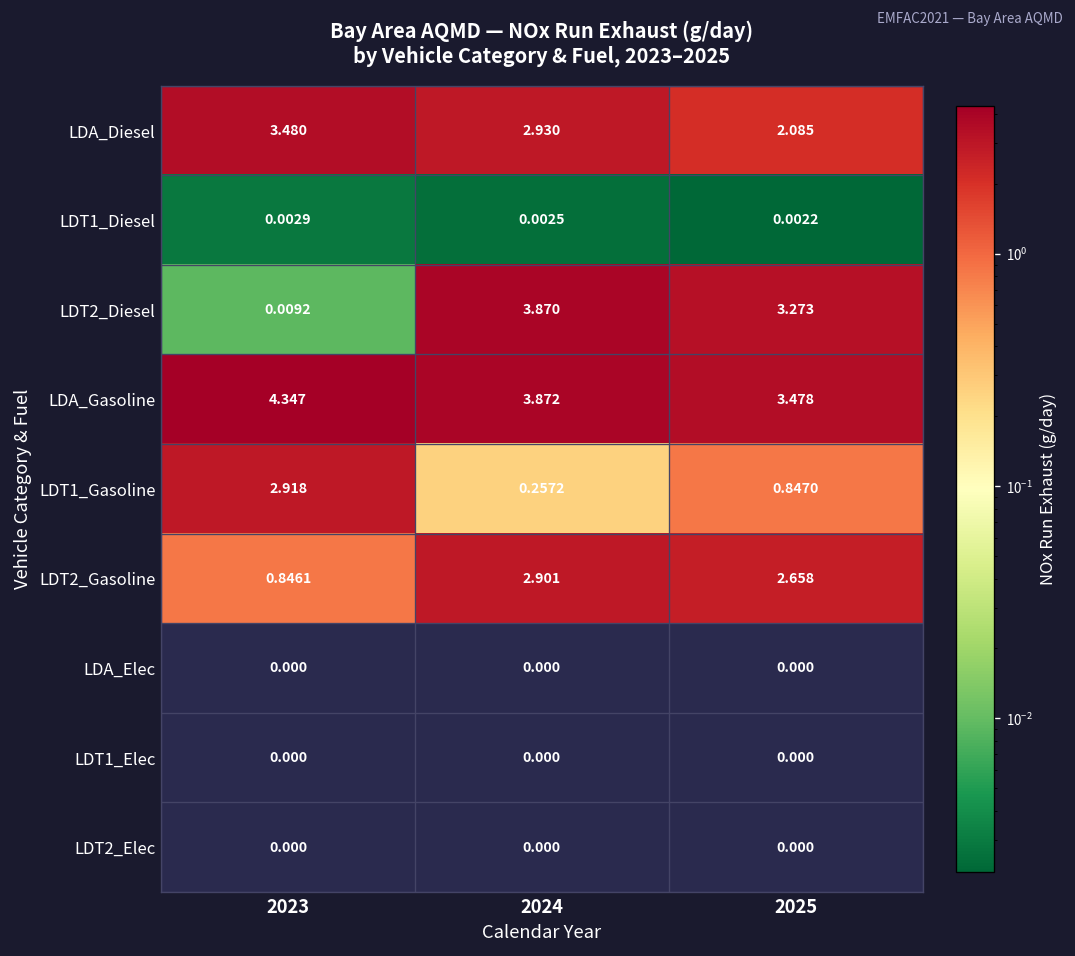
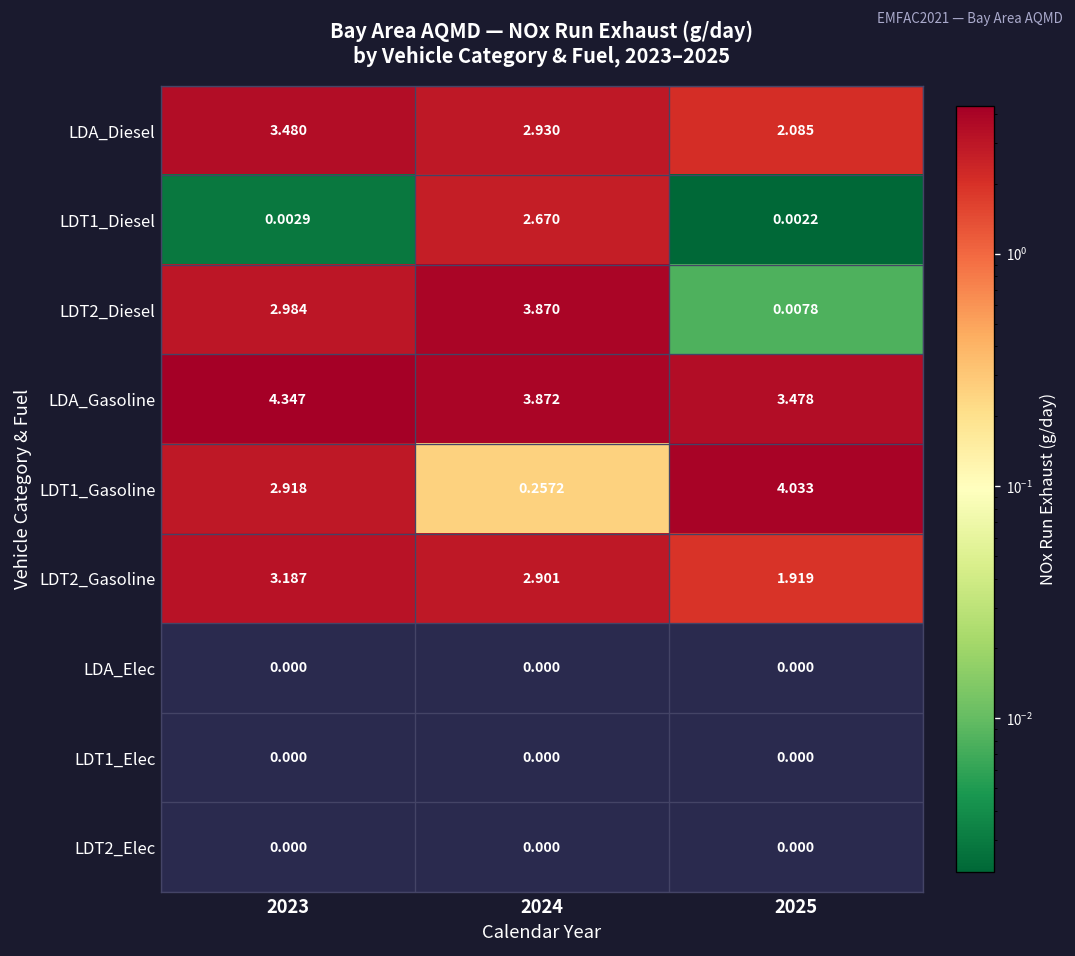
LDT1_Diesel, 2024: 0.0025 -> 2.670
LDT2_Diesel, 2023: 0.0092 -> 2.984
LDT2_Diesel, 2025: 3.273 -> 0.0078
LDT1_Gasoline, 2025: 0.8470 -> 4.033
LDT2_Gasoline, 2023: 0.8461 -> 3.187
LDT2_Gasoline, 2025: 2.658 -> 1.919
